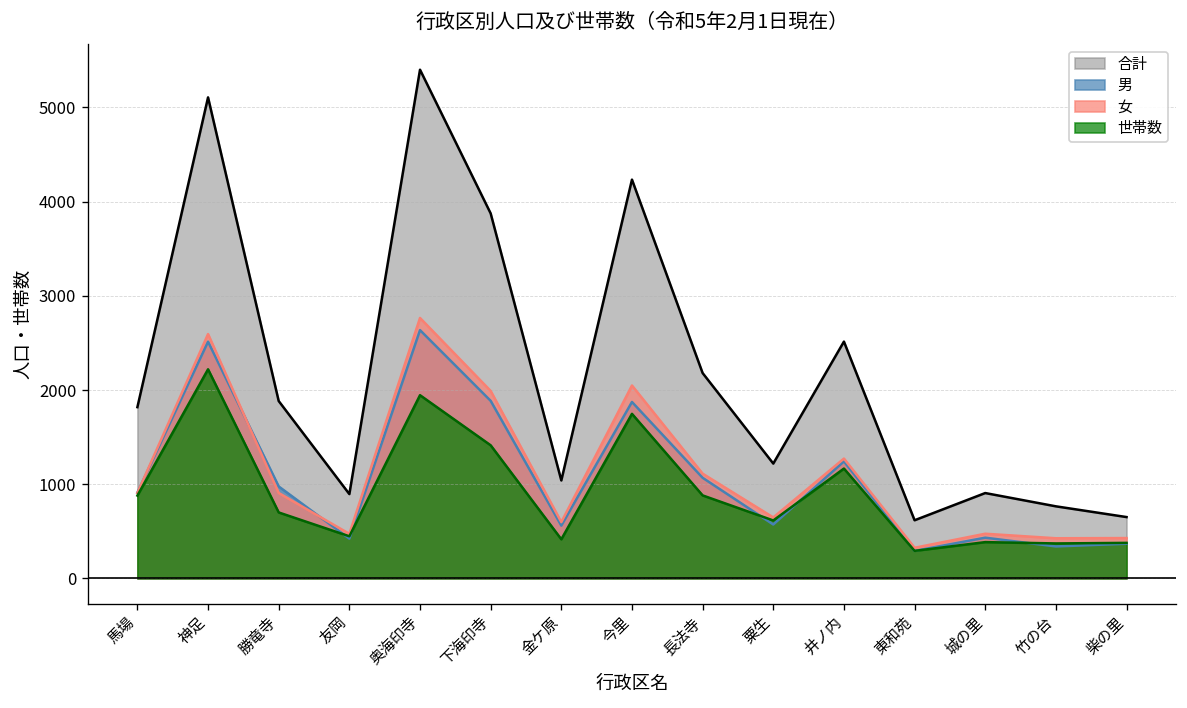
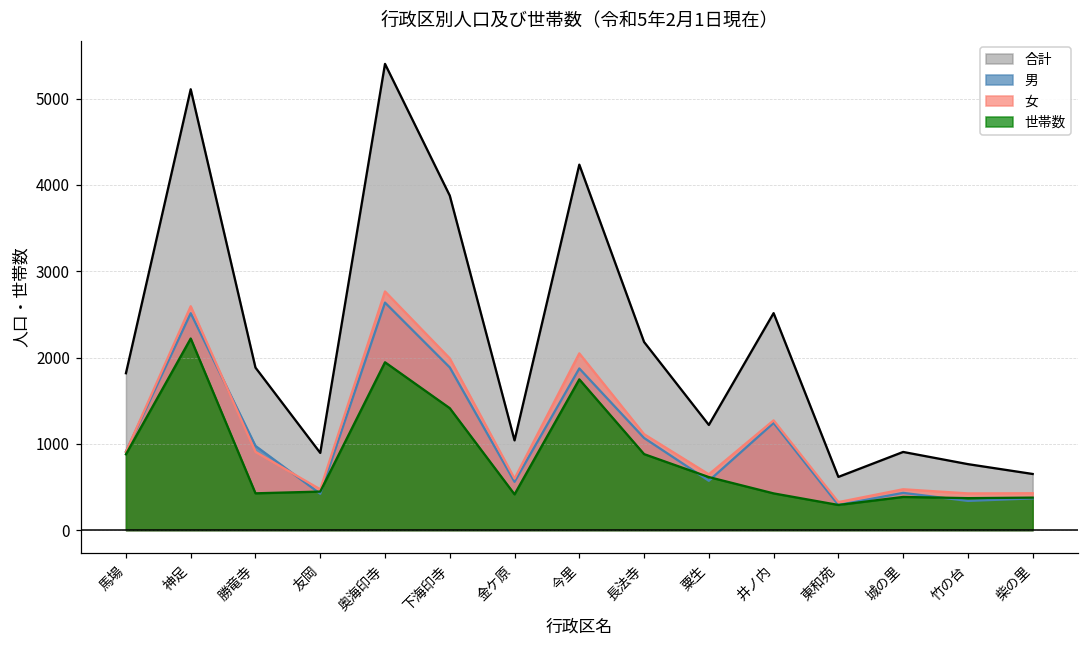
世帯数, 勝竜寺: 700 -> 400
世帯数, 井ノ内: 1200 -> 400
